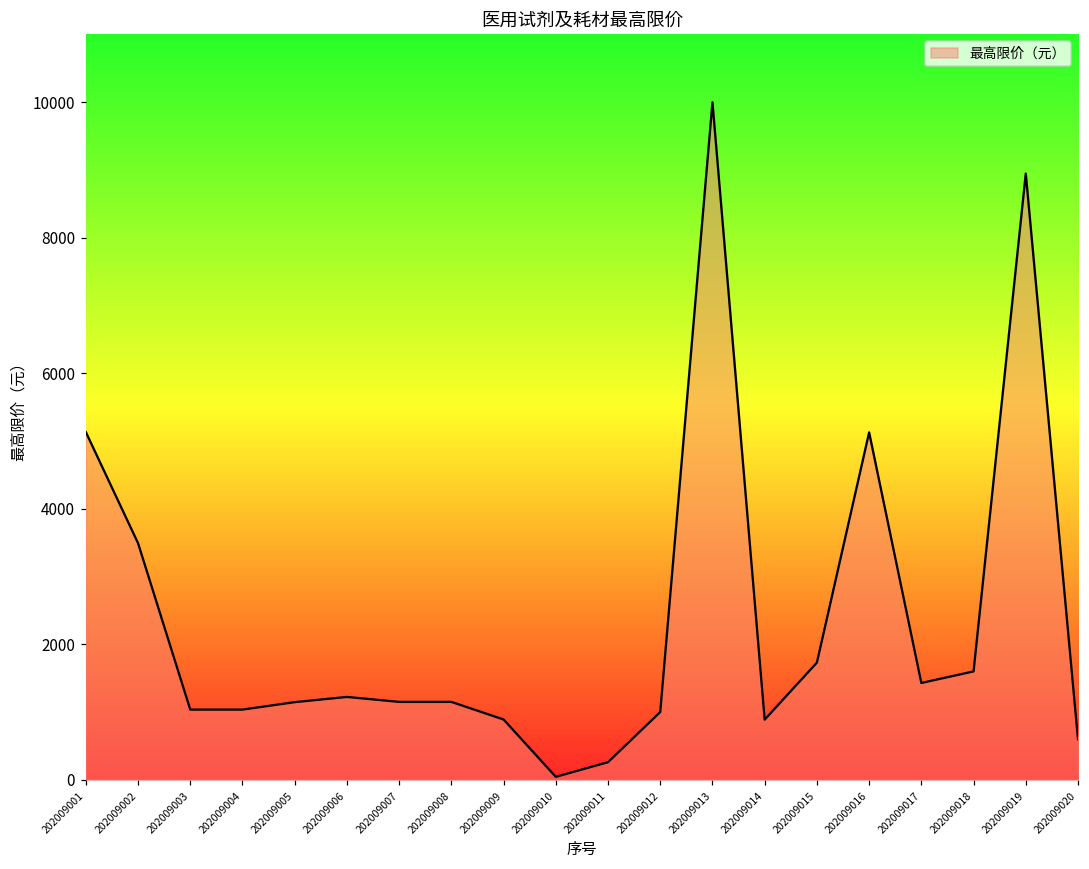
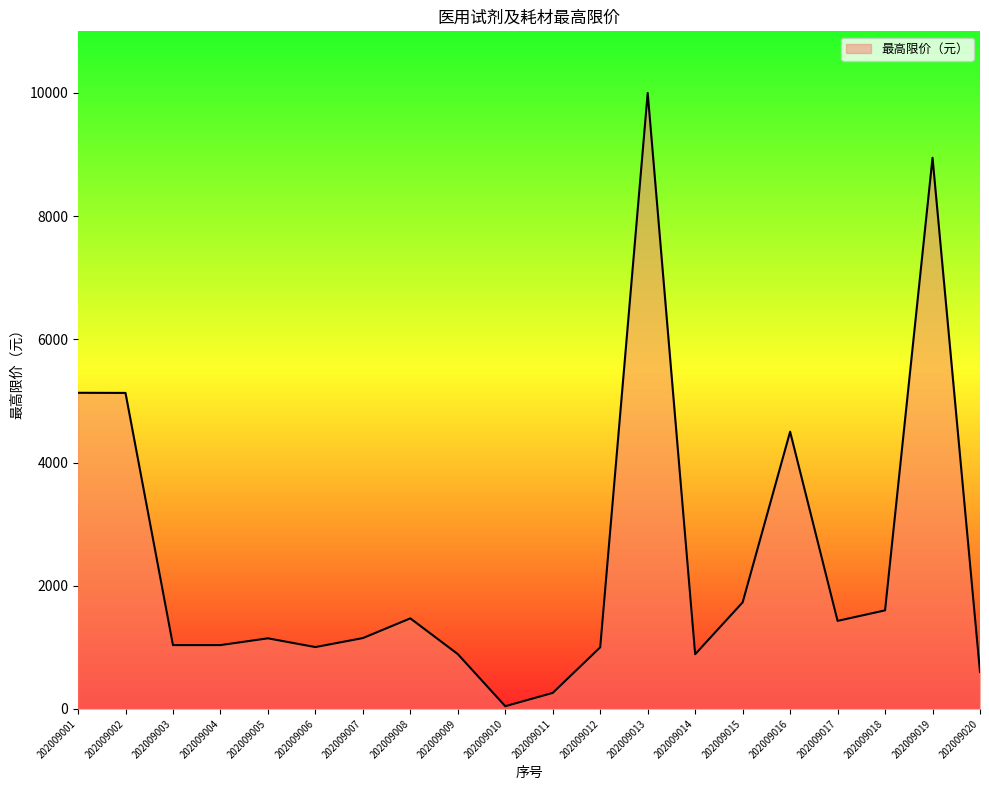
202009002: 3500 -> 5100
202009006: 1200 -> 1000
202009008: 1200 -> 1500
202009016: 5100 -> 4500
